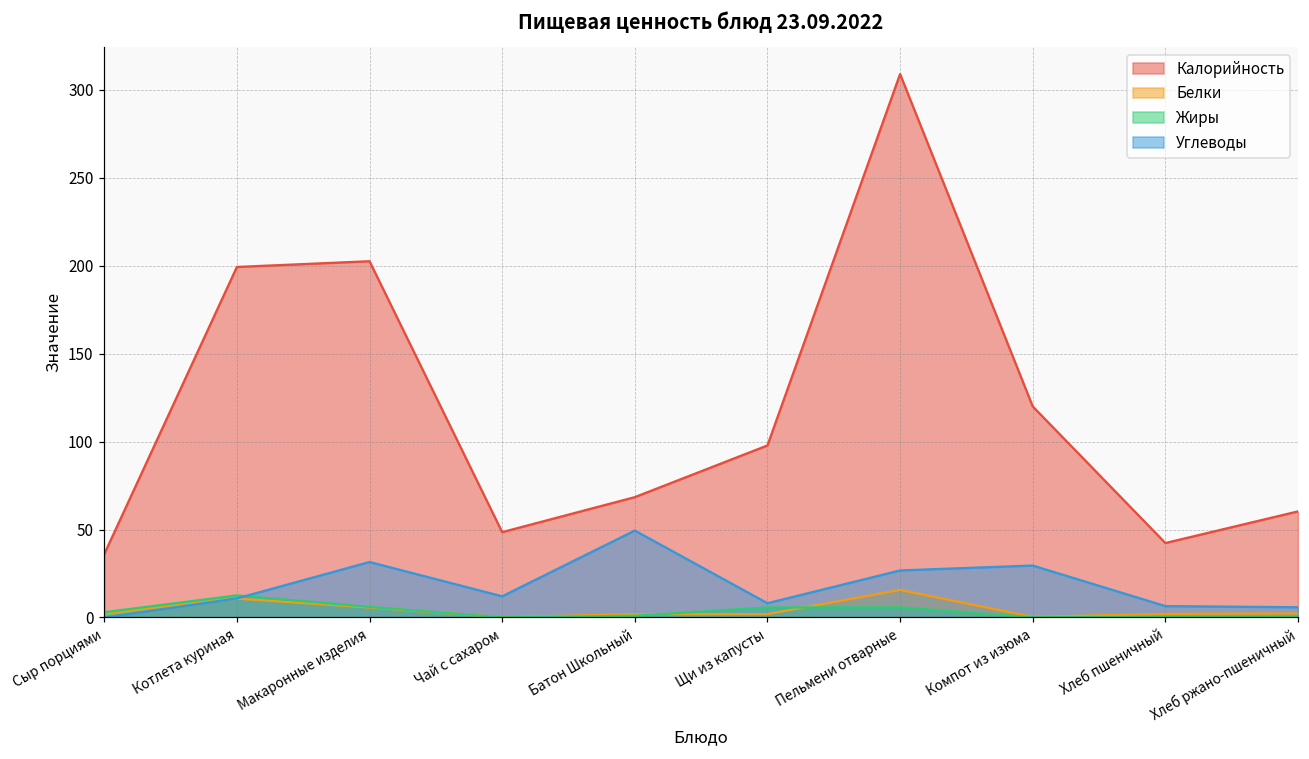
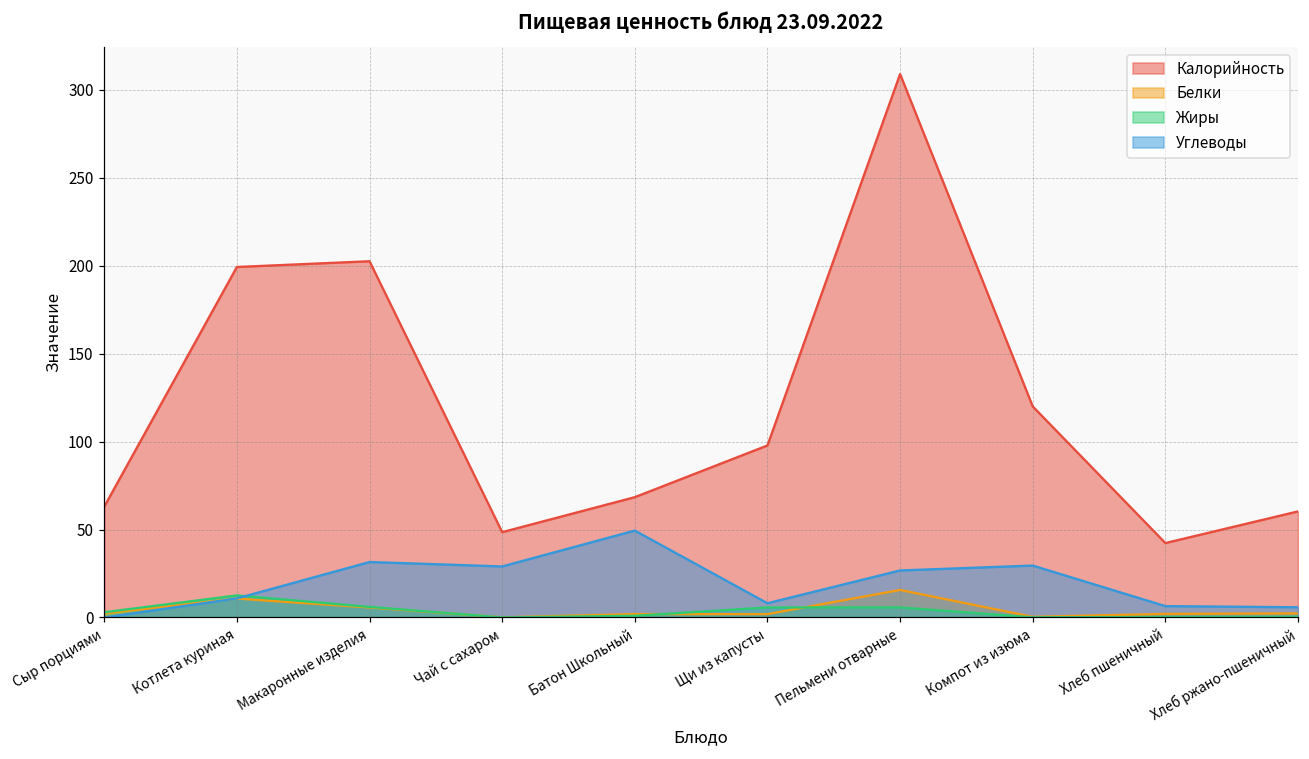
Калорийность, Сыр порциями: 36 -> 63
Углеводы, Чай с сахаром: 12 -> 29
